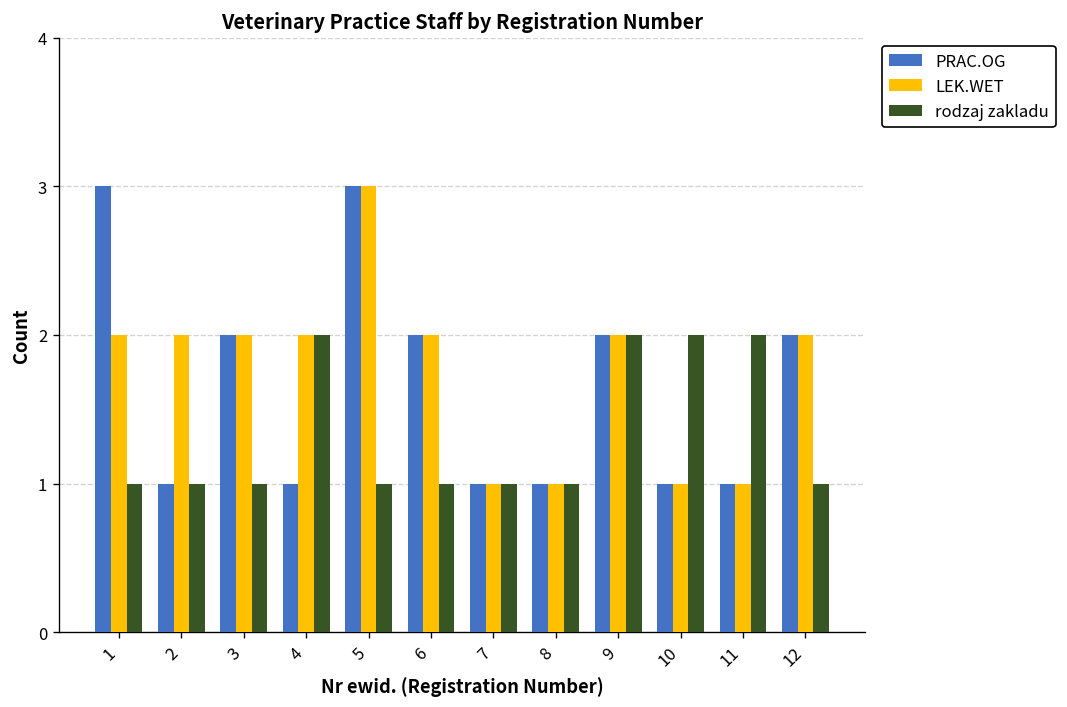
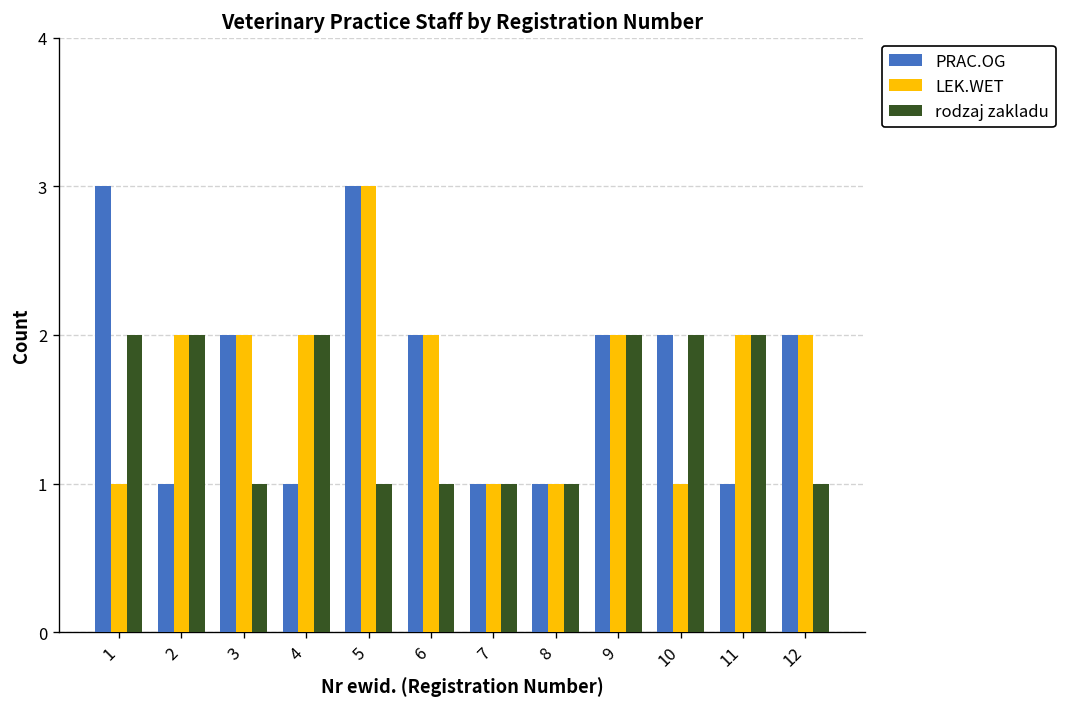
LEK.WET, 1: 2 -> 1
rodzaj zakladu, 1: 1 -> 2
rodzaj zakladu, 2: 1 -> 2
PRAC.OG, 10: 1 -> 2
LEK.WET, 11: 1 -> 2
